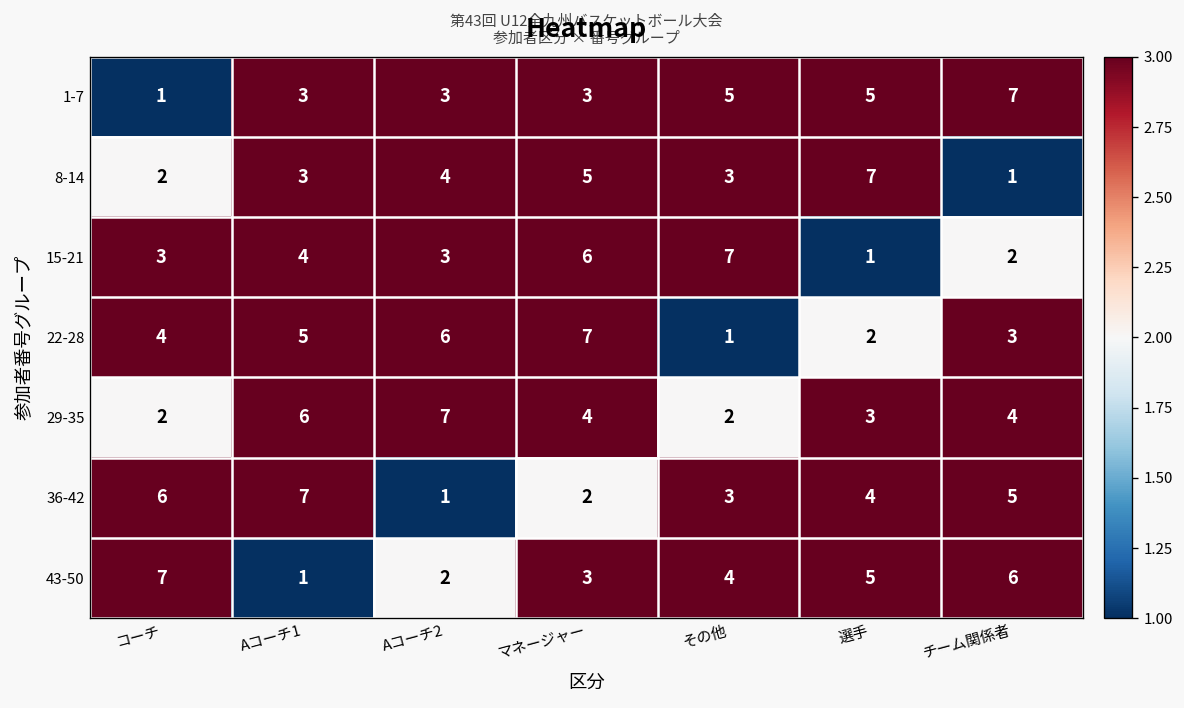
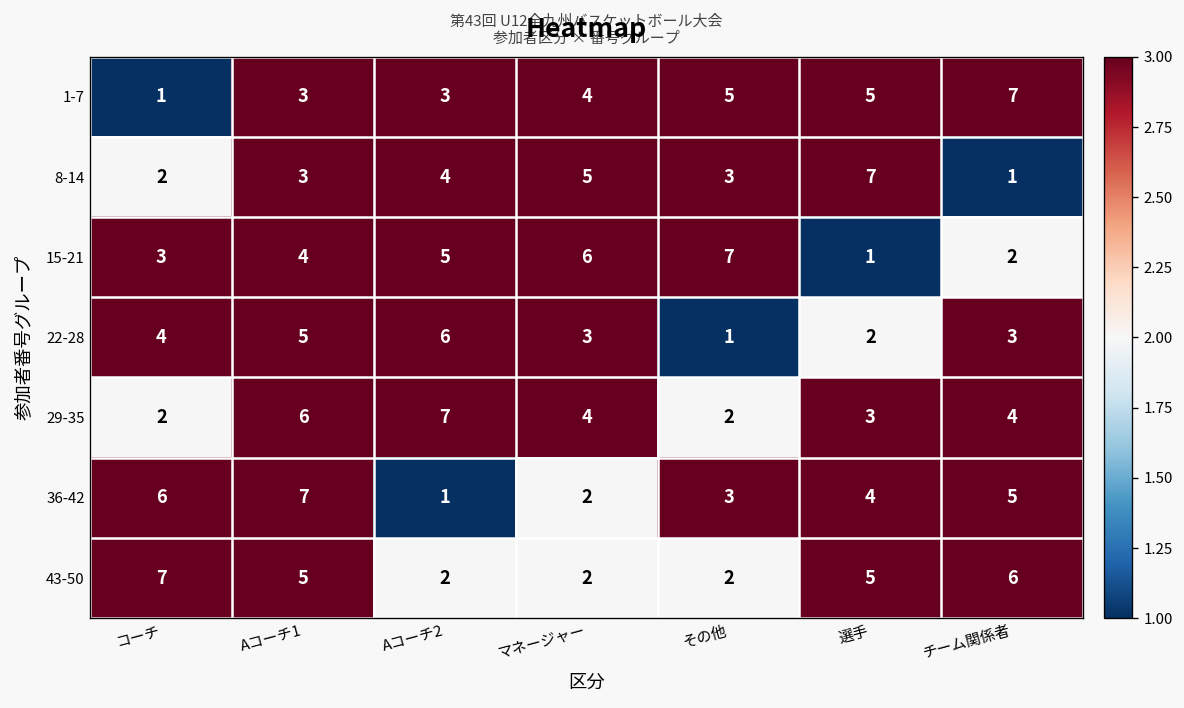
1-7, マネージャー: 3 -> 4
15-21, Aコーチ2: 3 -> 5
22-28, マネージャー: 7 -> 3
43-50, Aコーチ1: 1 -> 5
43-50, マネージャー: 3 -> 2
43-50, その他: 4 -> 2
